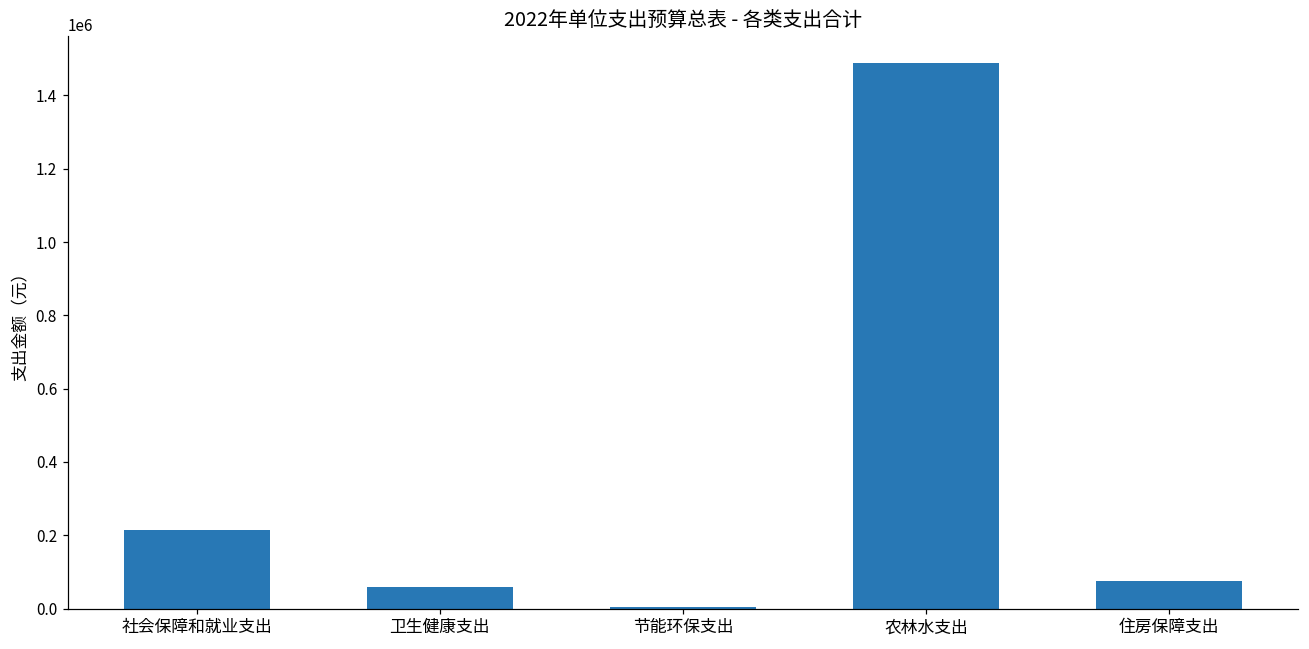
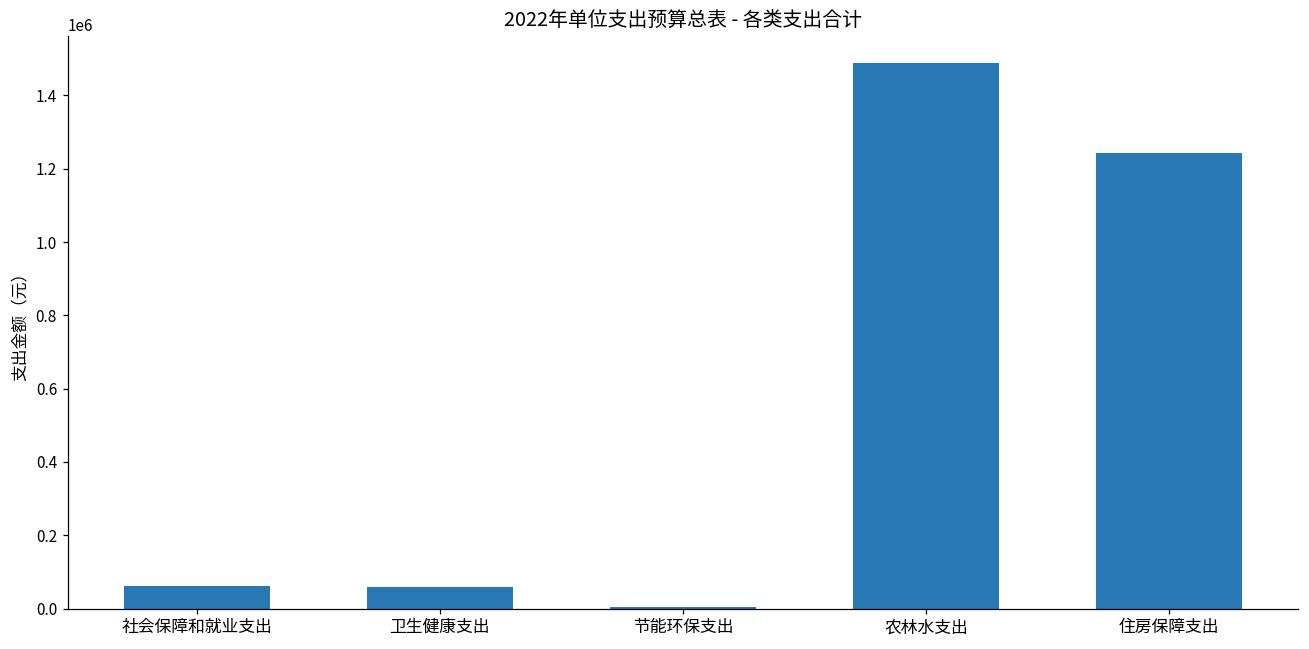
社会保障和就业支出: 210000 -> 60000
住房保障支出: 80000 -> 1240000
